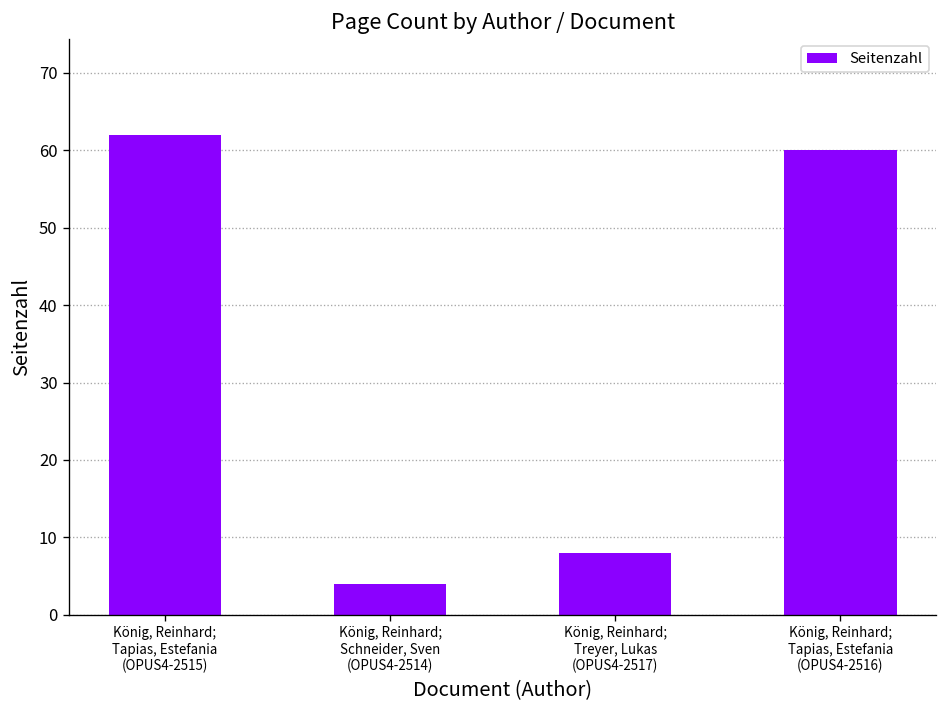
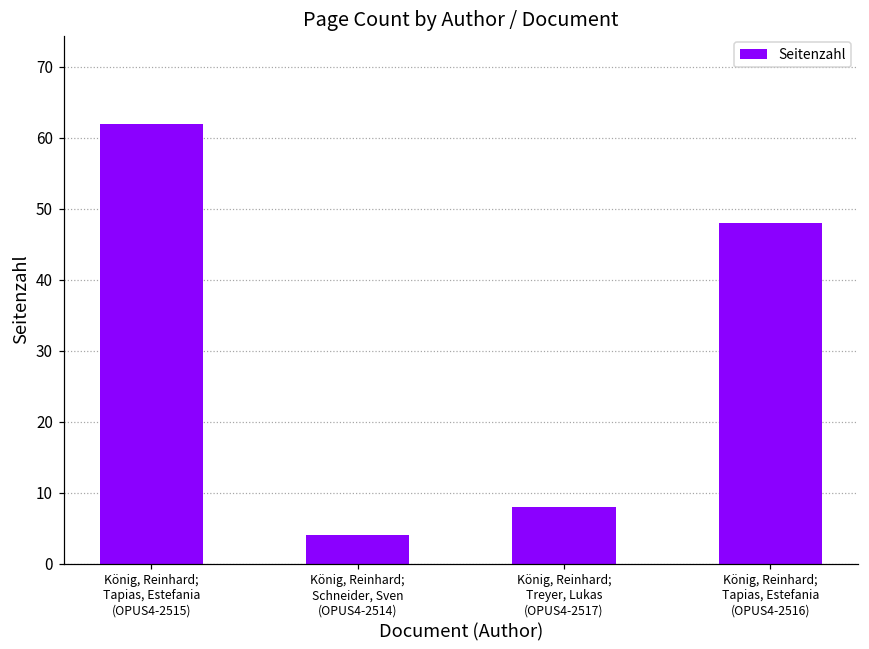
König, Reinhard; Tapias, Estefania (OPUS4-2516): 60 -> 48
